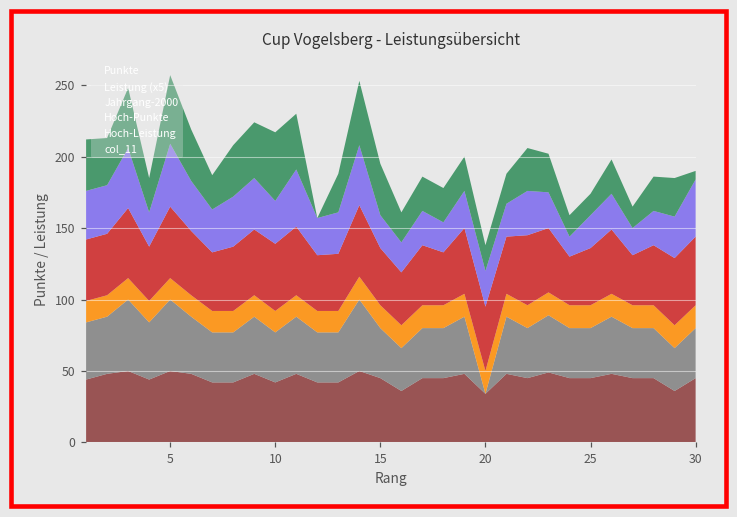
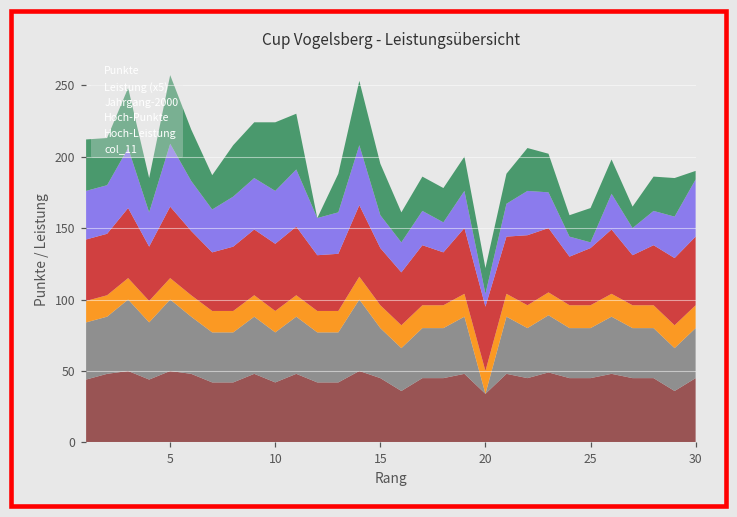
Hoch-Leistung, 10: 30 -> 37
Hoch-Leistung, 20: 25 -> 9
Hoch-Leistung, 25: 23 -> 4
col_11, 25: 15 -> 24
